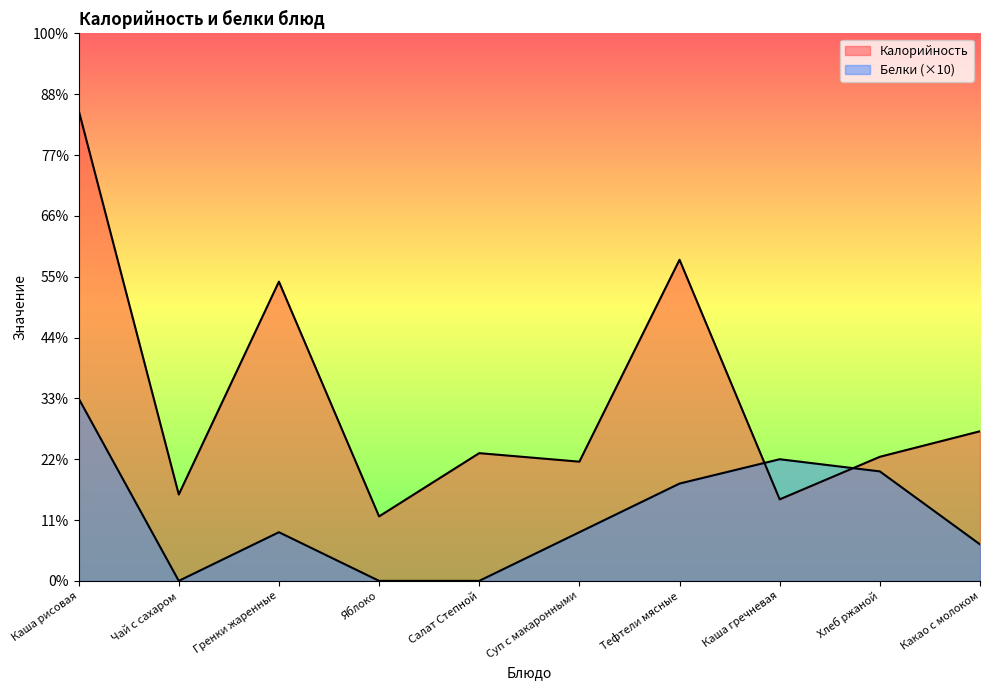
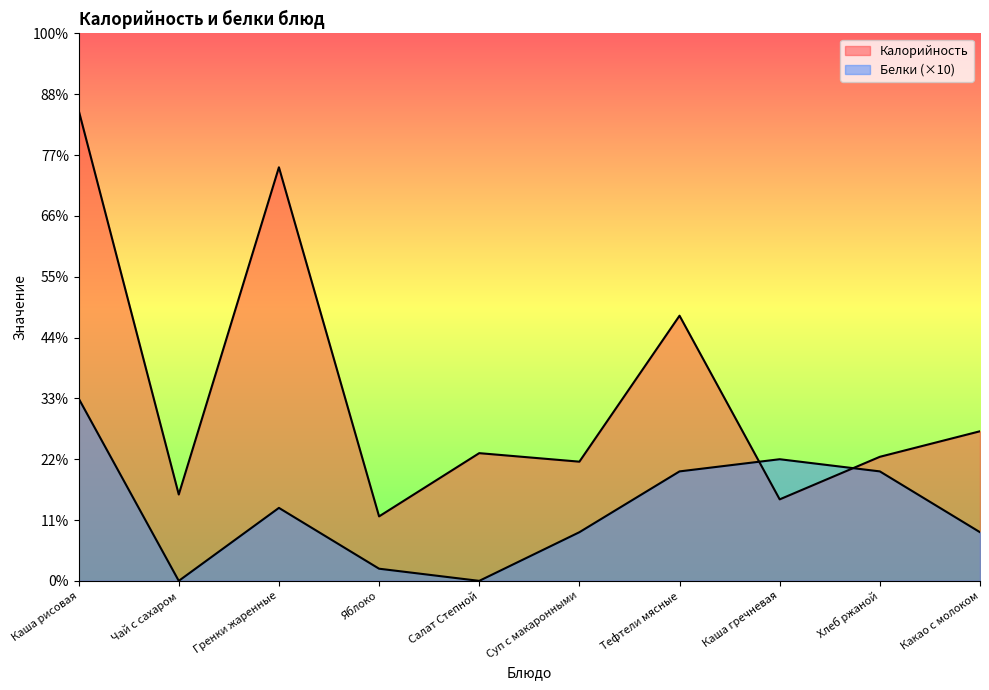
Калорийность, Гренки жаренные: 55% -> 76%
Белки (×10), Гренки жаренные: 9% -> 13%
Белки (×10), Яблоко: 0% -> 2%
Калорийность, Тефтели мясные: 59% -> 48%
Белки (×10), Тефтели мясные: 18% -> 20%
Белки (×10), Какао с молоком: 7% -> 9%
